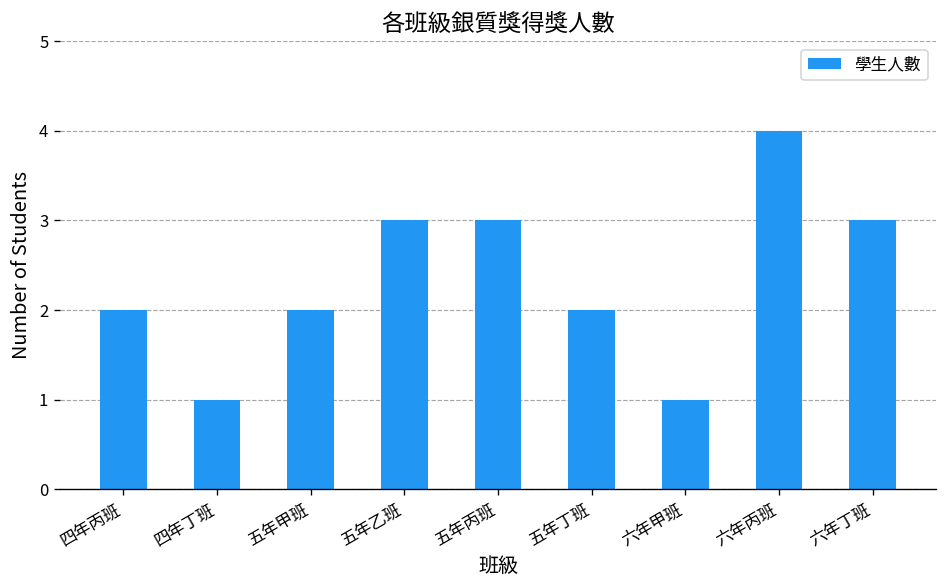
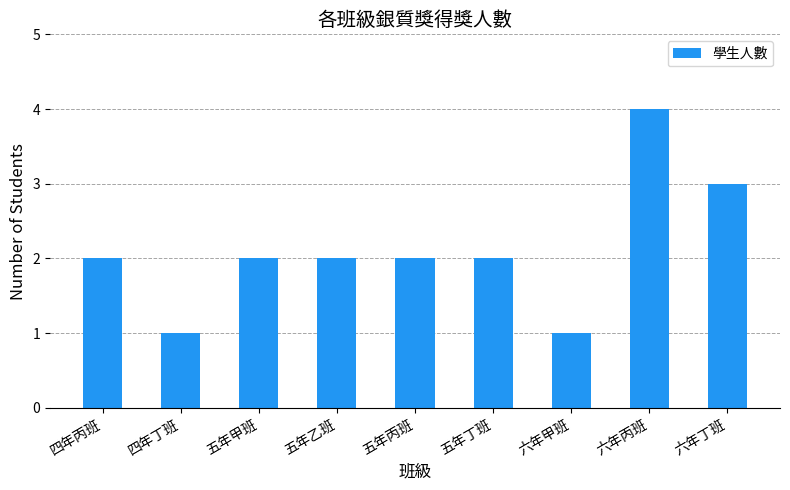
五年乙班: 3 -> 2
五年丙班: 3 -> 2
